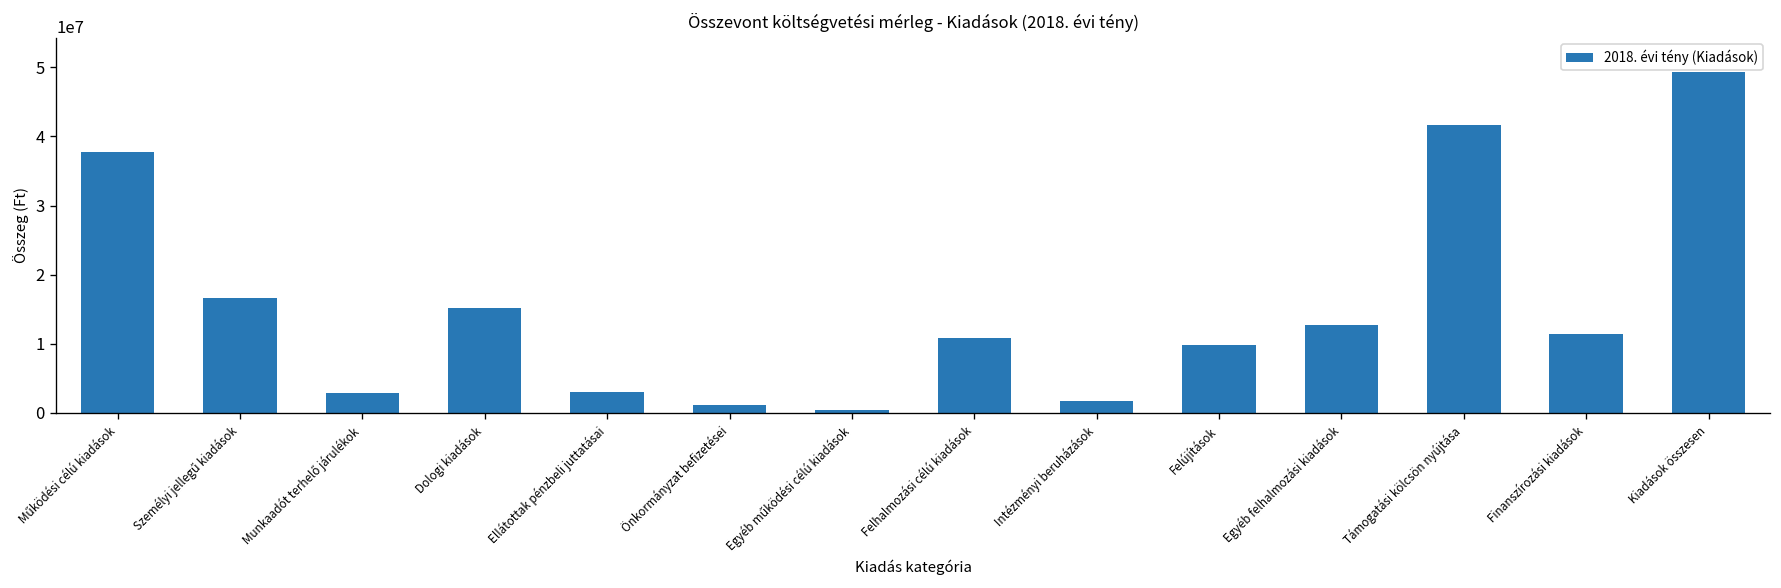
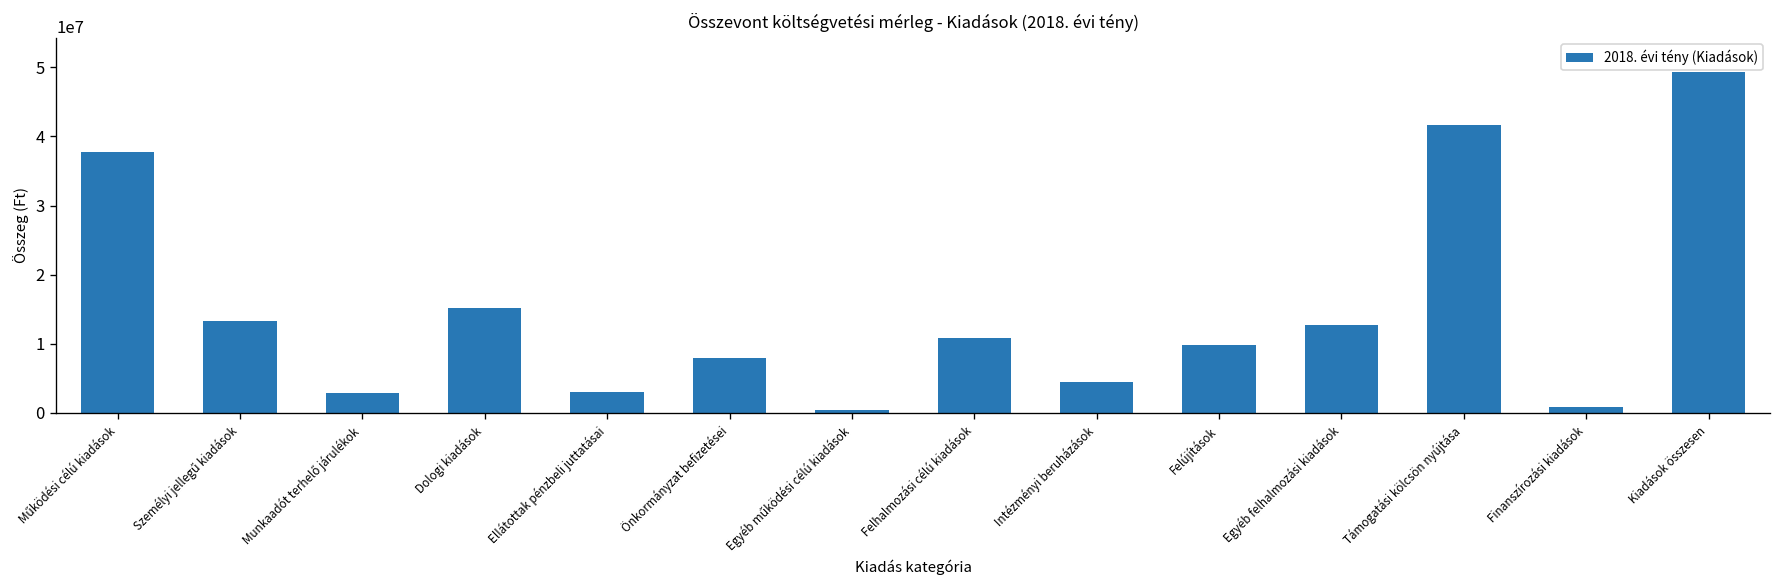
Személyi jellegű kiadások: 17000000 -> 13000000
Önkormányzat befizetései: 1000000 -> 8000000
Intézményi beruházások: 2000000 -> 4000000
Finanszírozási kiadások: 11000000 -> 1000000
